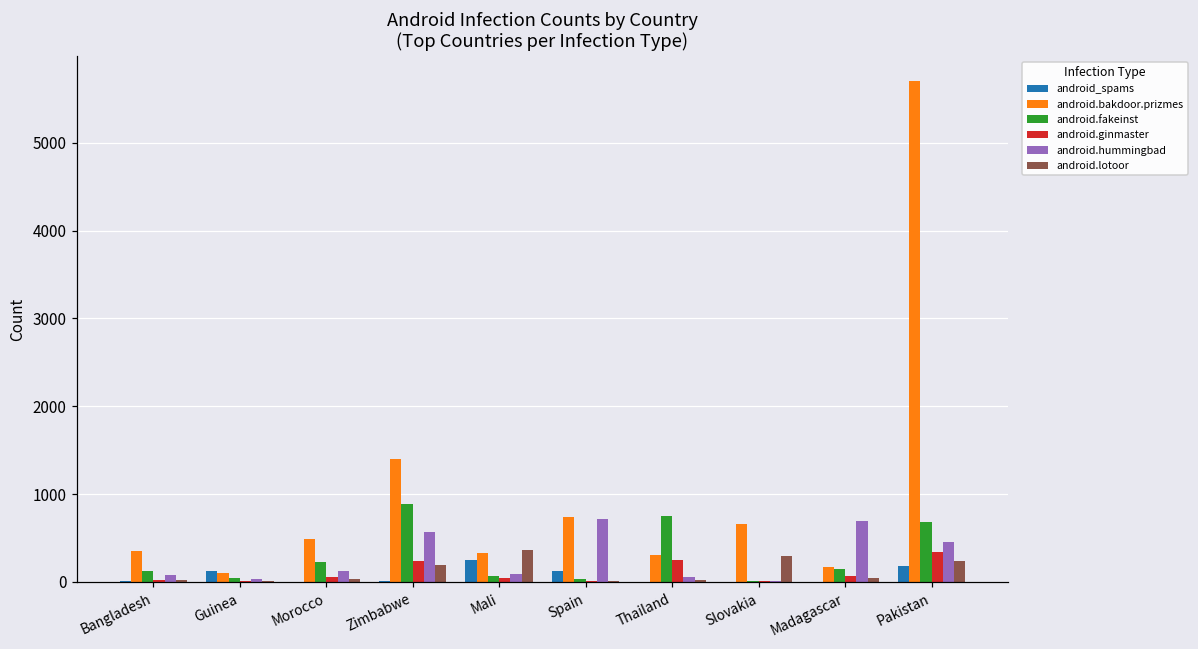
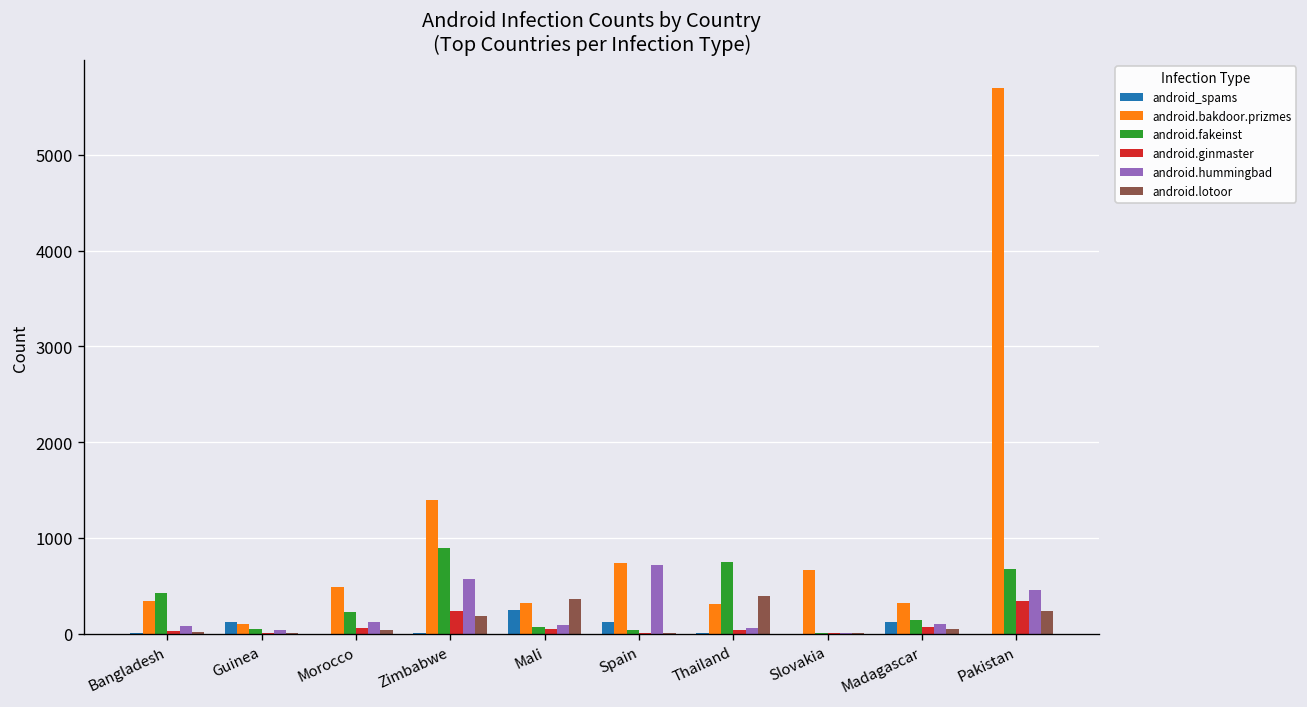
android.fakeinst, Bangladesh: 100 -> 400
android.ginmaster, Thailand: 200 -> 0
android.lotoor, Thailand: 0 -> 400
android.lotoor, Slovakia: 300 -> 0
android_spams, Madagascar: 0 -> 100
android.bakdoor.prizmes, Madagascar: 200 -> 300
android.hummingbad, Madagascar: 700 -> 100
android_spams, Pakistan: 200 -> 0
